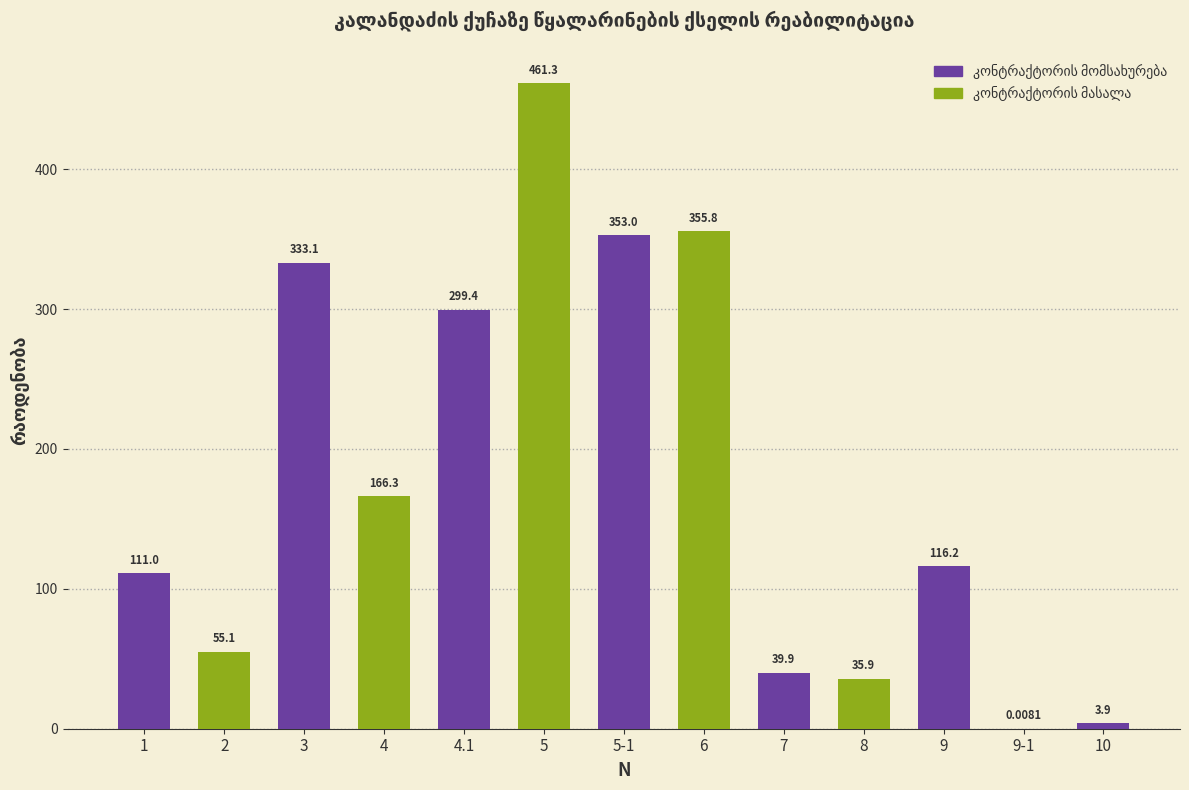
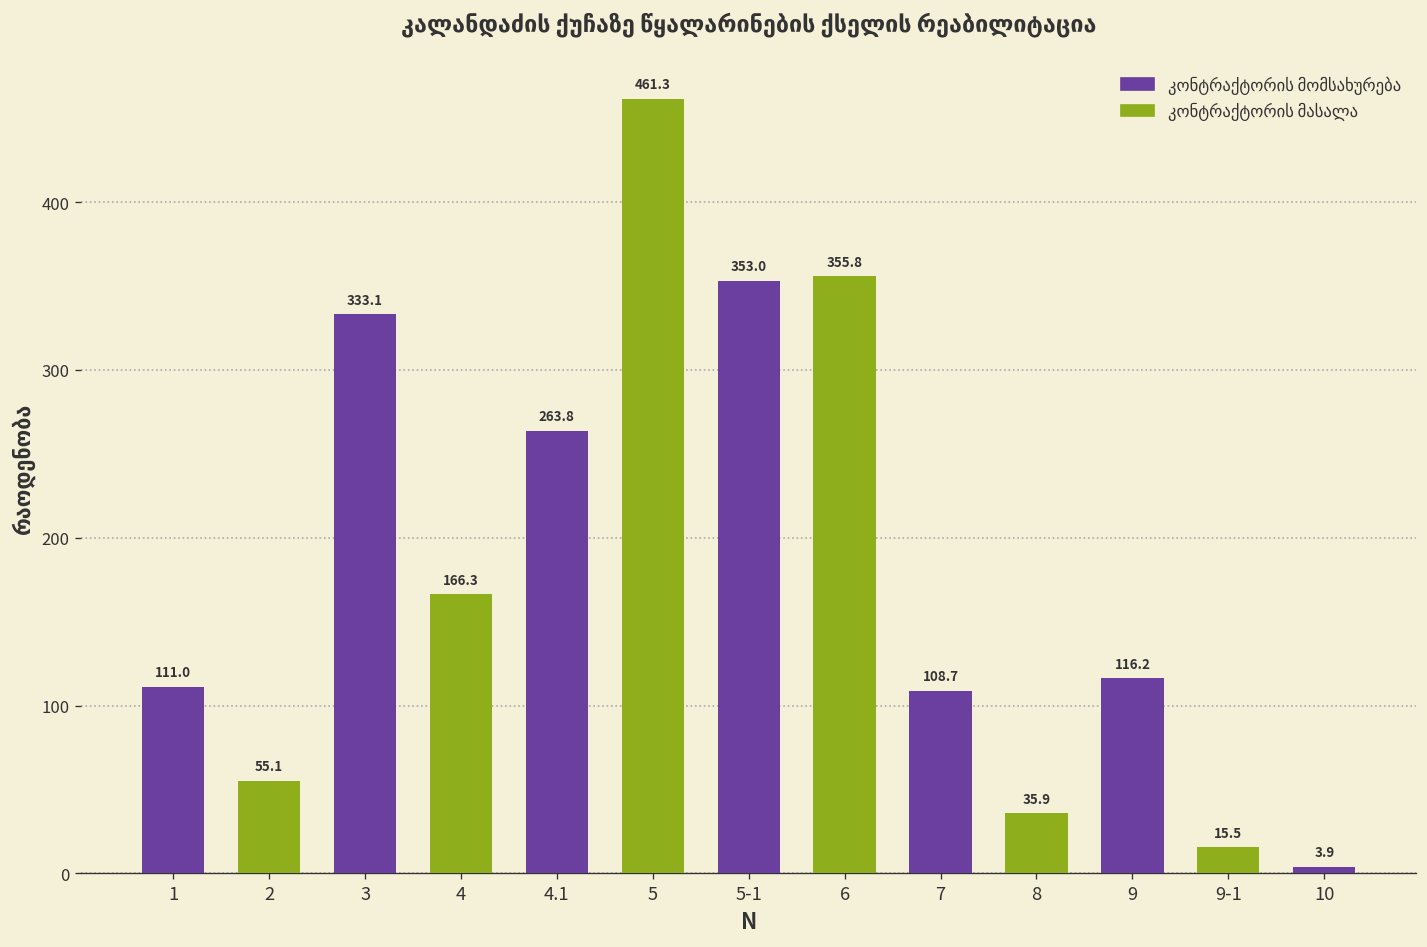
4.1: 299.4 -> 263.8
7: 39.9 -> 108.7
9-1: 0.0081 -> 15.5
